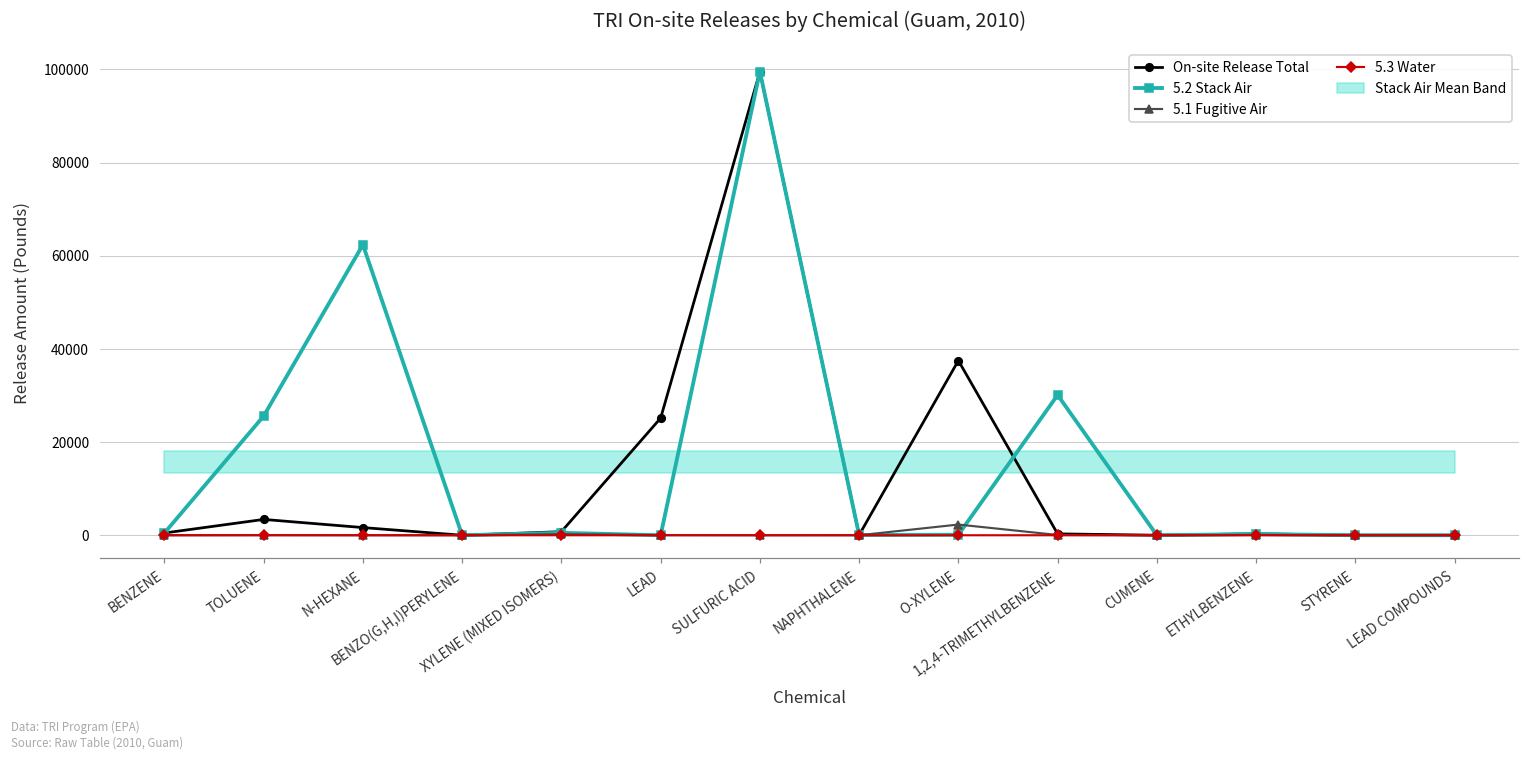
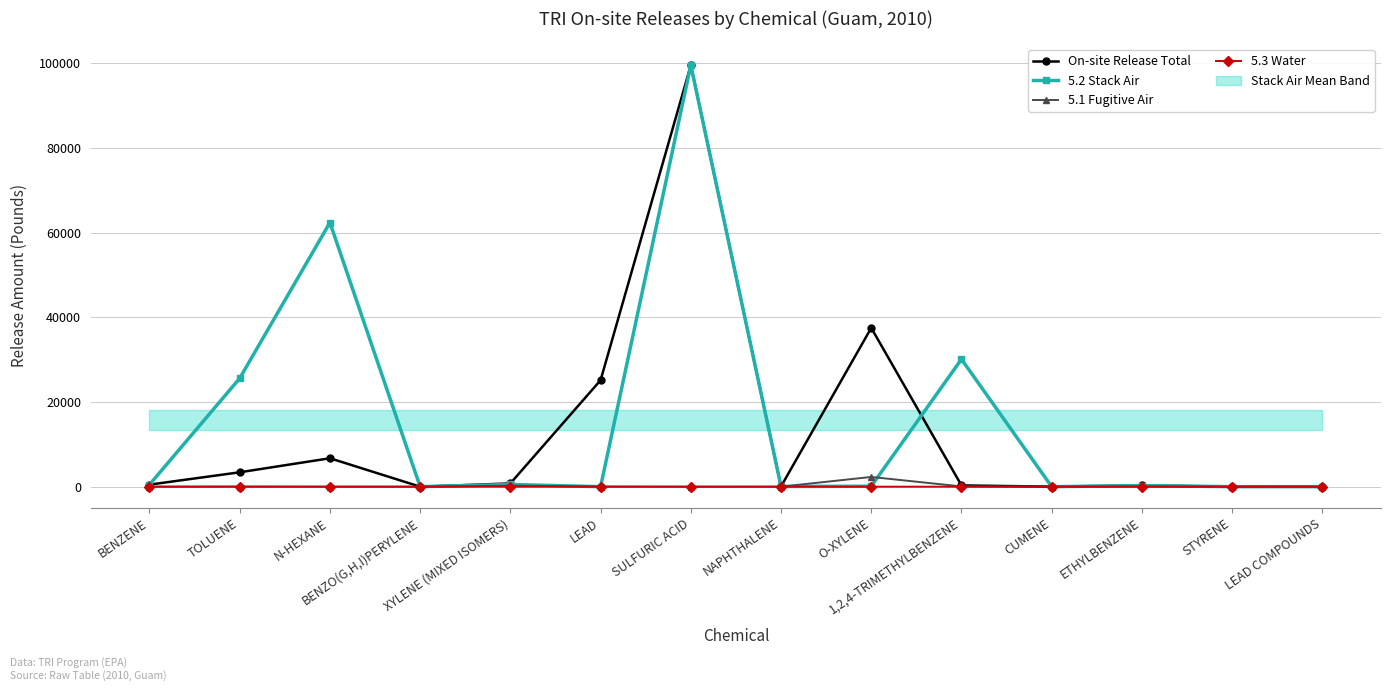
On-site Release Total, N-HEXANE: 2000 -> 7000
